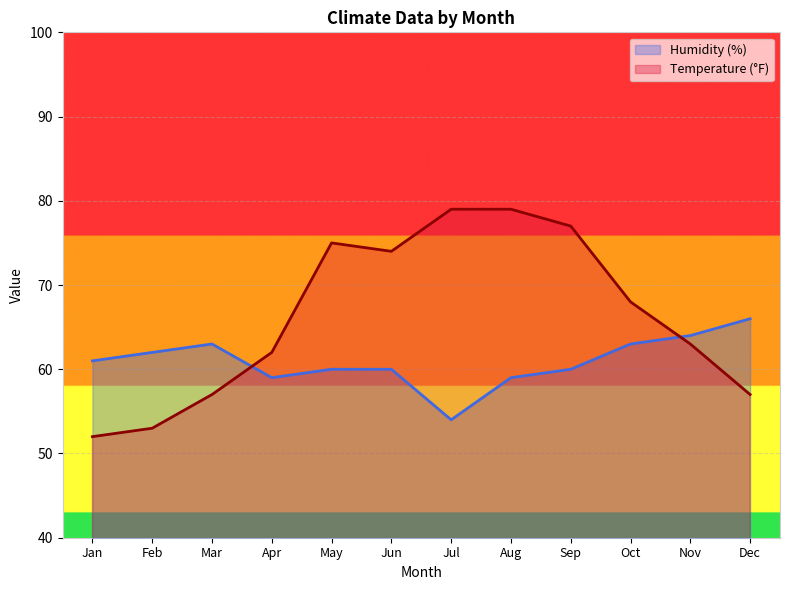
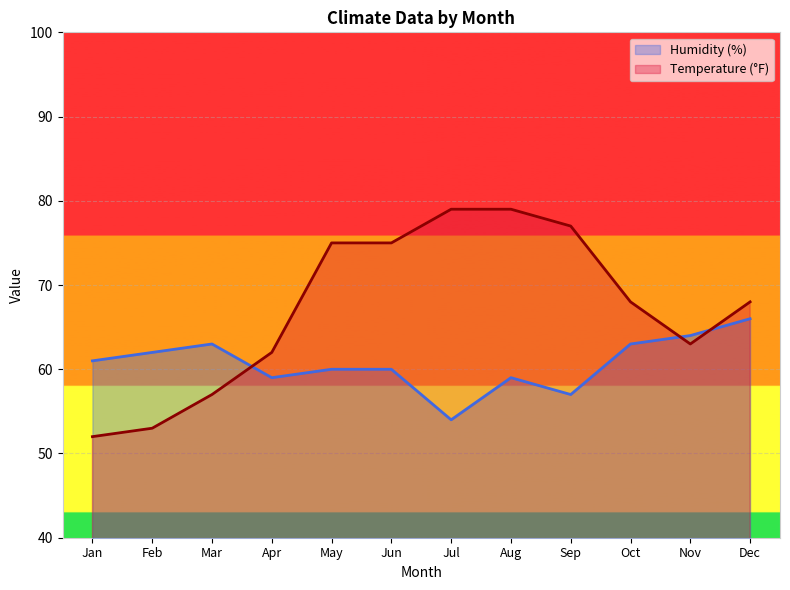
Temperature (°F), Jun: 74 -> 75
Humidity (%), Sep: 60 -> 57
Temperature (°F), Dec: 57 -> 68
